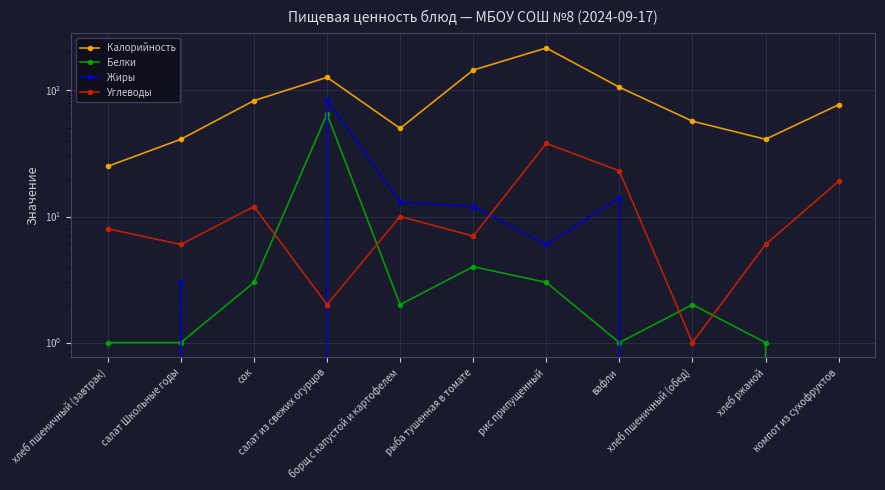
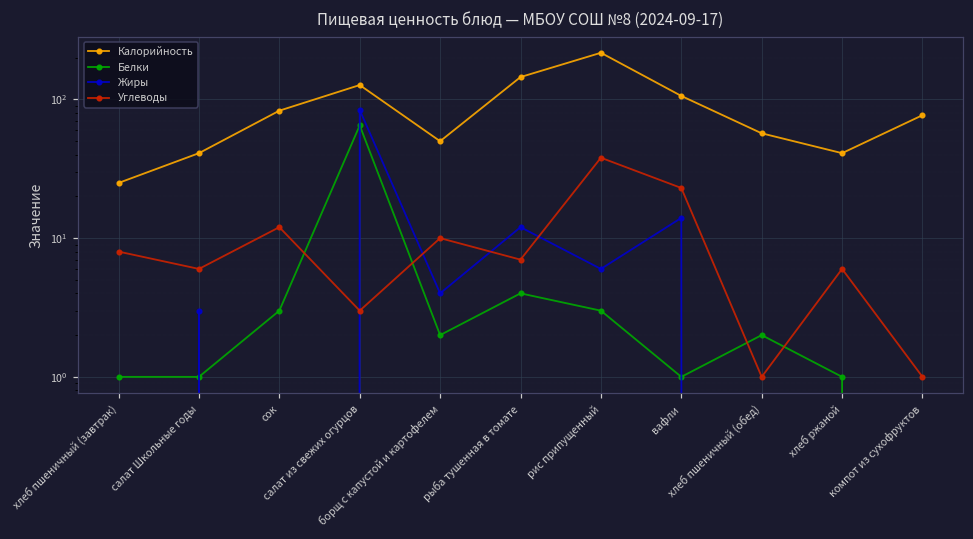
Углеводы, салат из свежих огурцов: 2 -> 3
Жиры, борщ с капустой и картофелем: 13 -> 4
Углеводы, компот из сухофруктов: 19 -> 1
